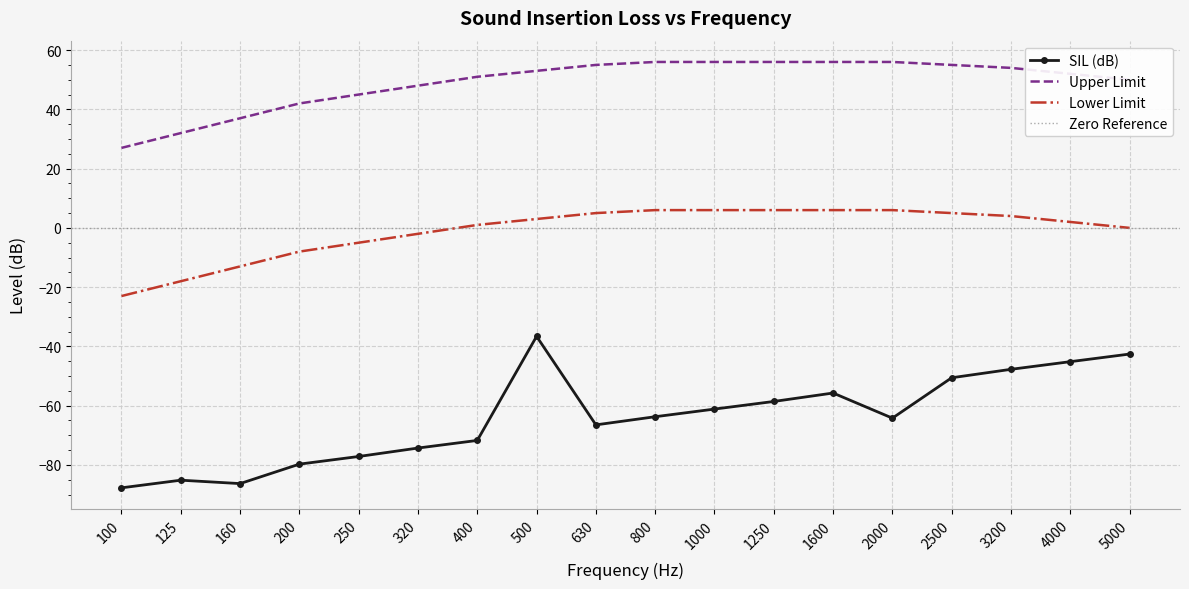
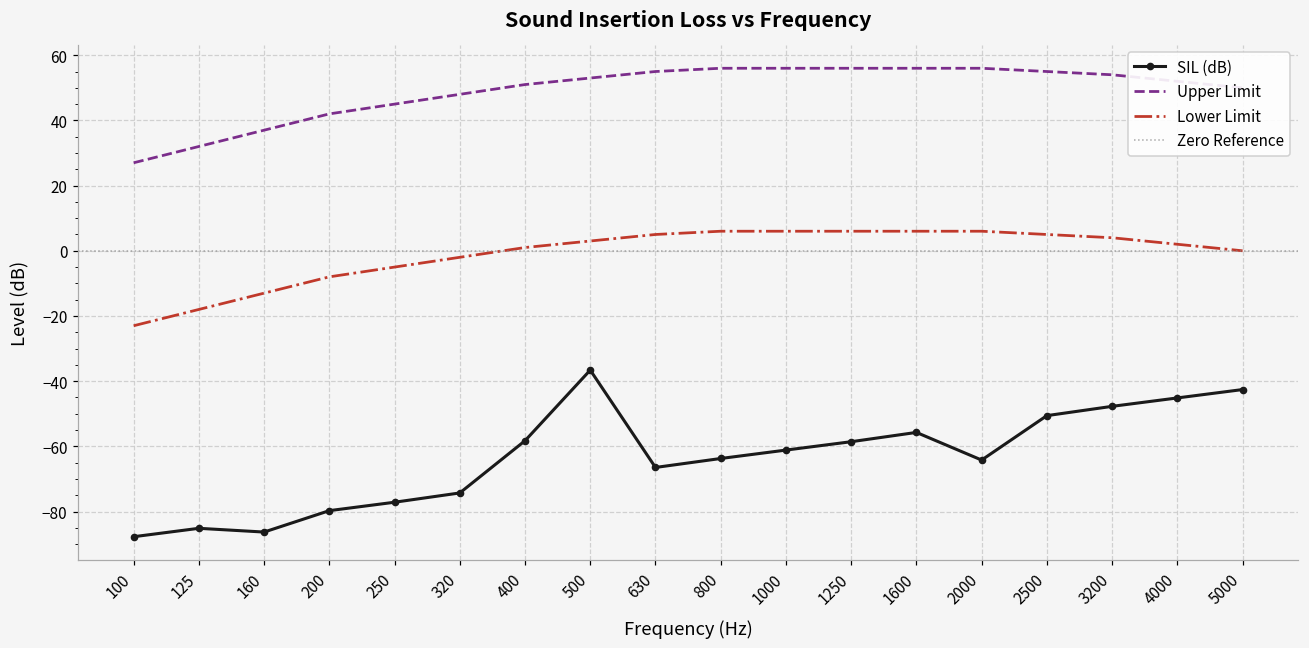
SIL (dB), 400: -72 -> -58
